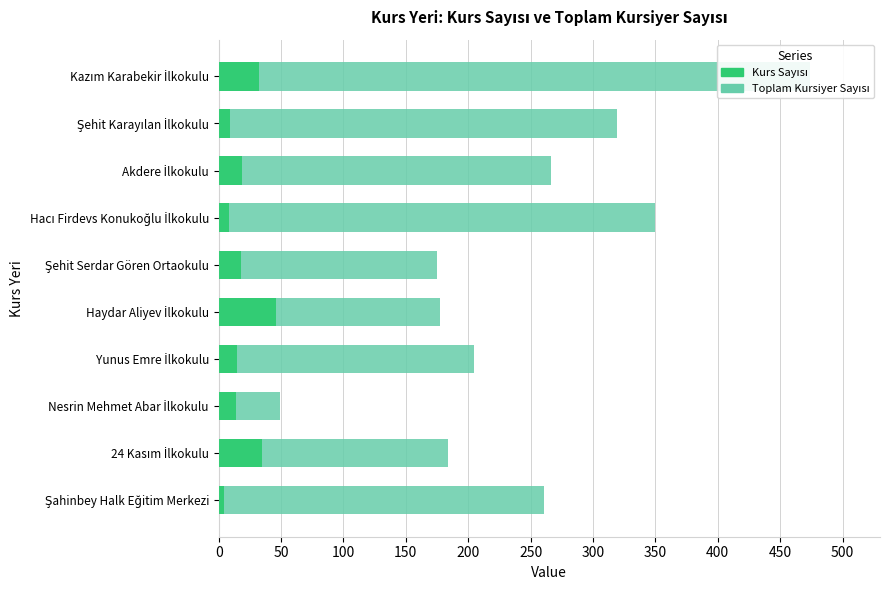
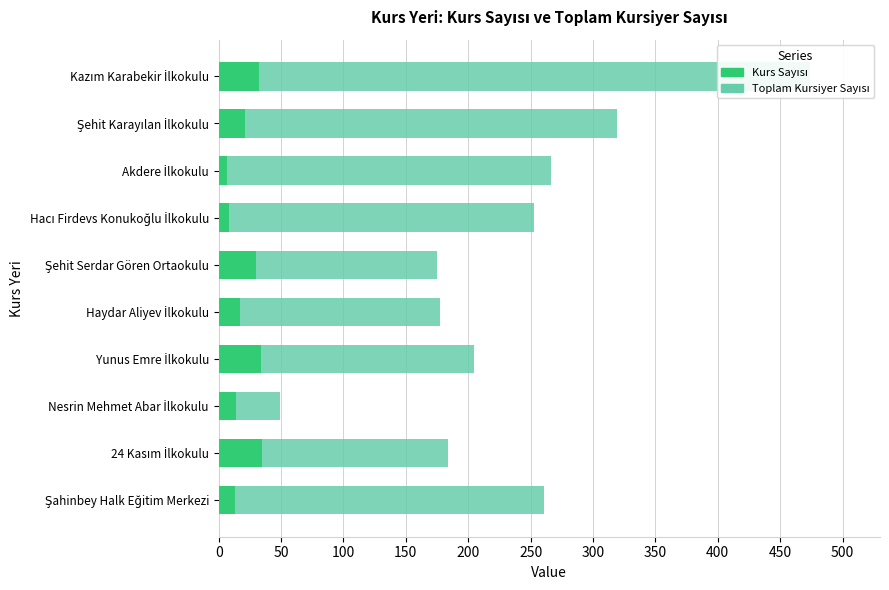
Kurs Sayısı, Şehit Karayılan İlkokulu: 9 -> 21
Kurs Sayısı, Akdere İlkokulu: 19 -> 7
Toplam Kursiyer Sayısı, Hacı Firdevs Konukoğlu İlkokulu: 350 -> 253
Kurs Sayısı, Şehit Serdar Gören Ortaokulu: 18 -> 30
Kurs Sayısı, Haydar Aliyev İlkokulu: 46 -> 17
Kurs Sayısı, Yunus Emre İlkokulu: 15 -> 34
Kurs Sayısı, Şahinbey Halk Eğitim Merkezi: 4 -> 13
